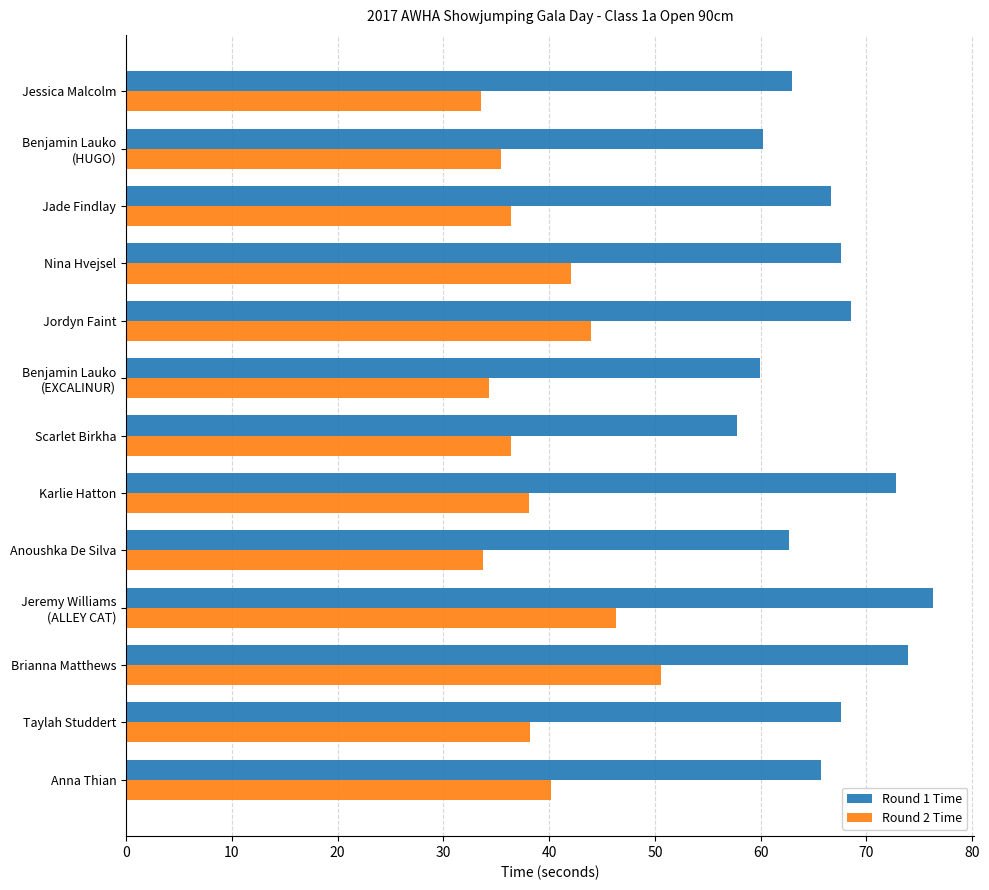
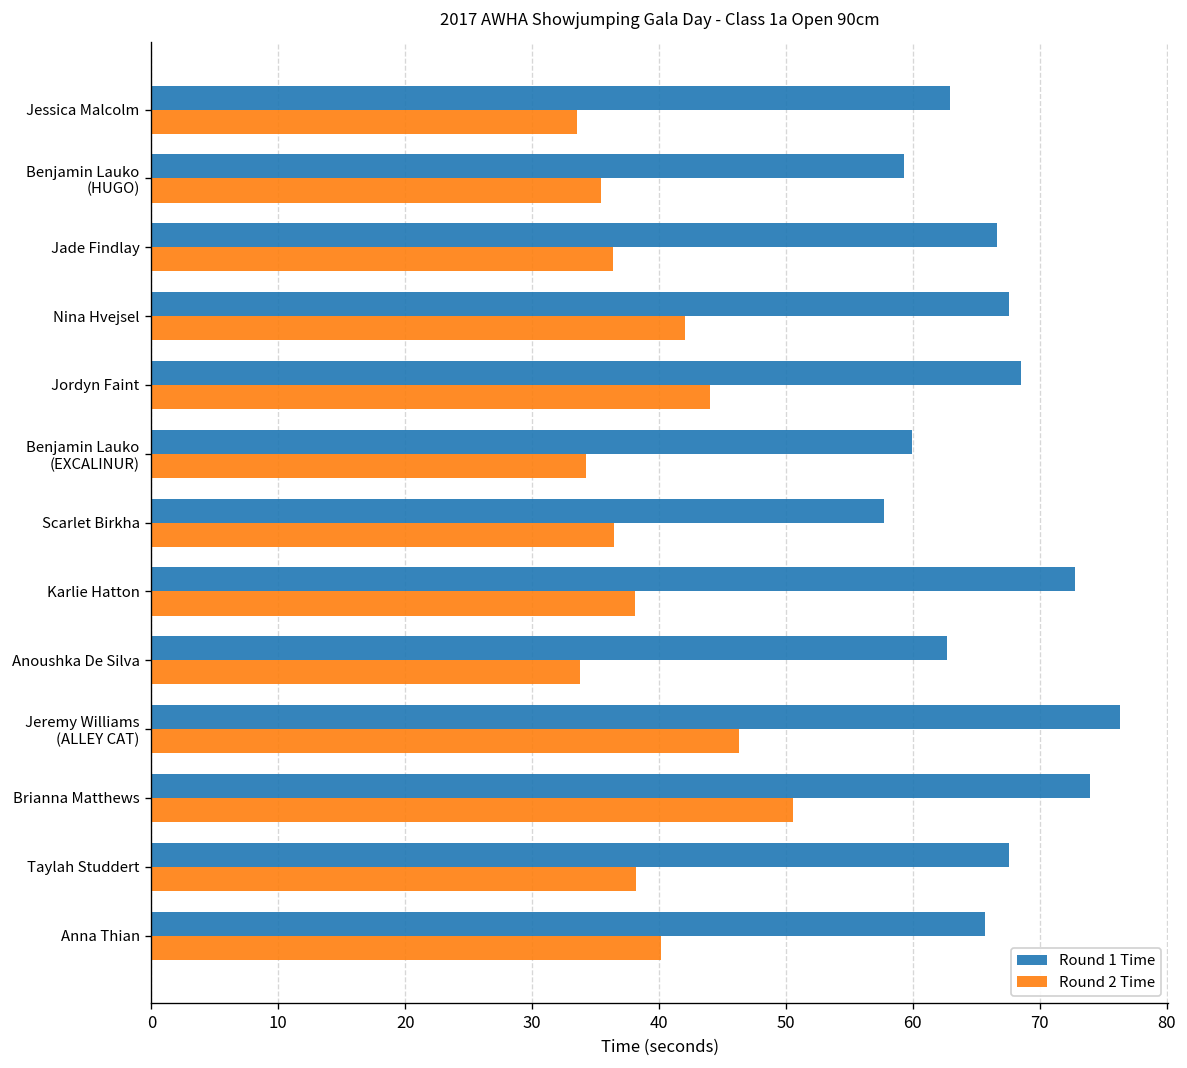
Round 1 Time, Benjamin Lauko (HUGO): 60.2 -> 59.3
